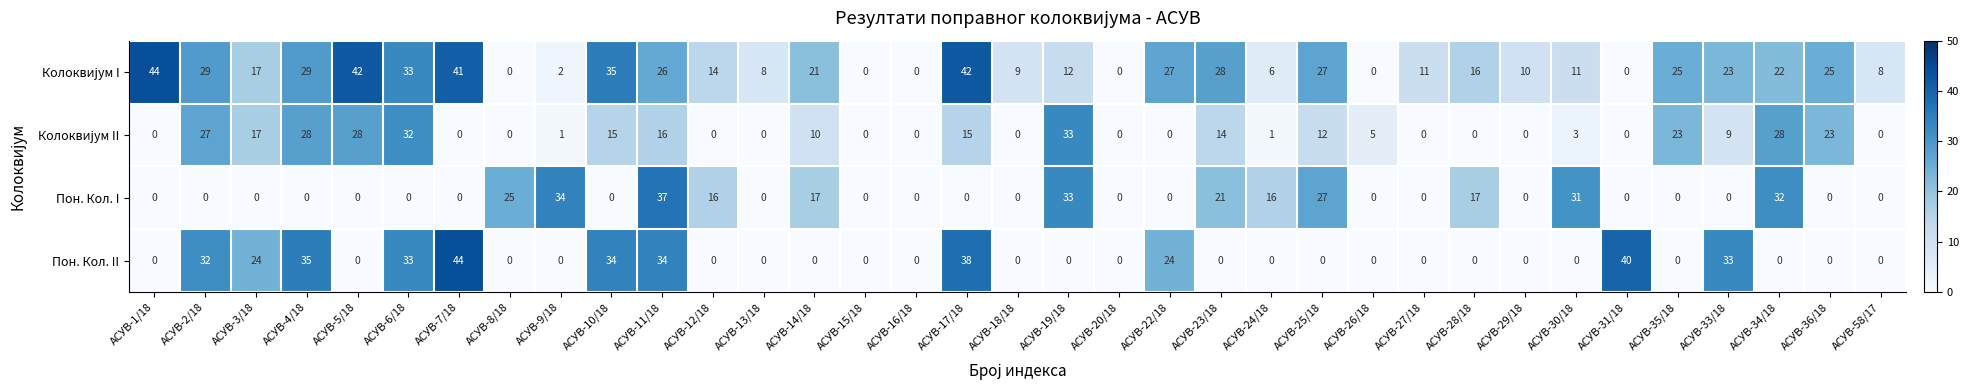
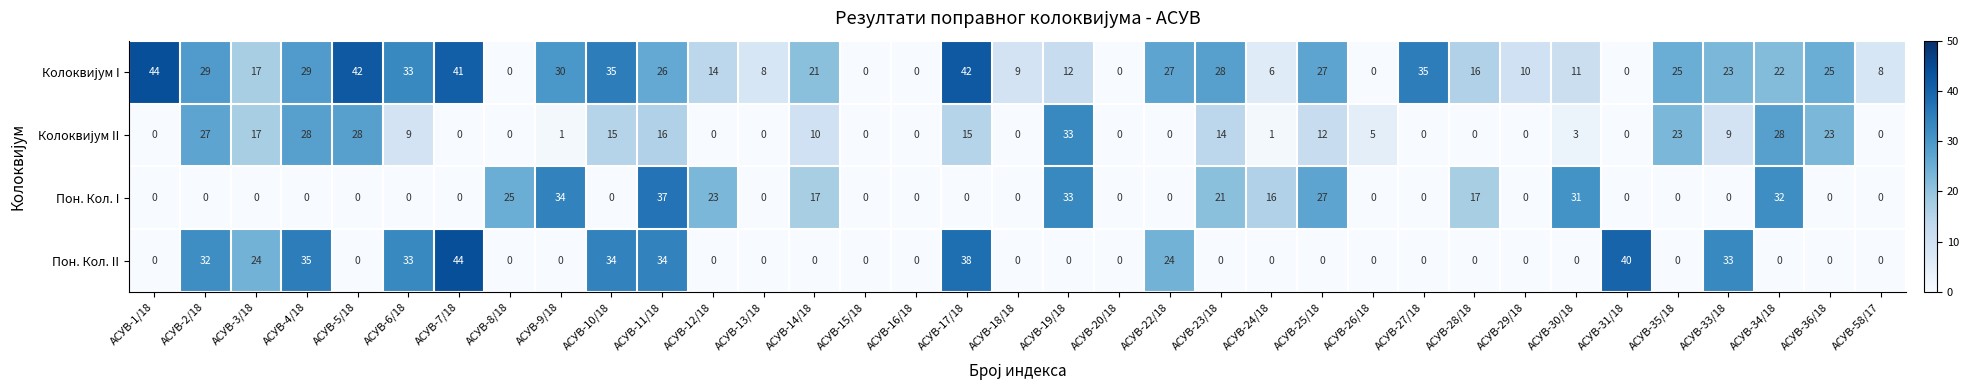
Колоквијум I, АСУВ-9/18: 2 -> 30
Колоквијум I, АСУВ-27/18: 11 -> 35
Колоквијум II, АСУВ-6/18: 32 -> 9
Пон. Кол. I, АСУВ-12/18: 16 -> 23
